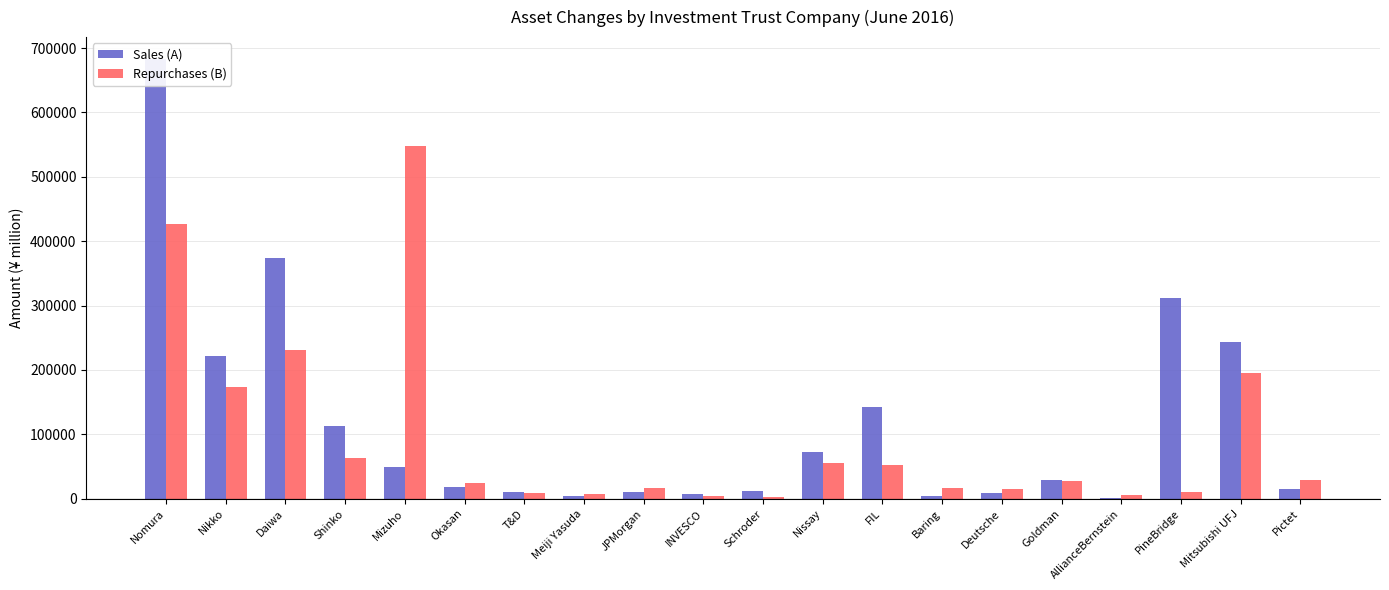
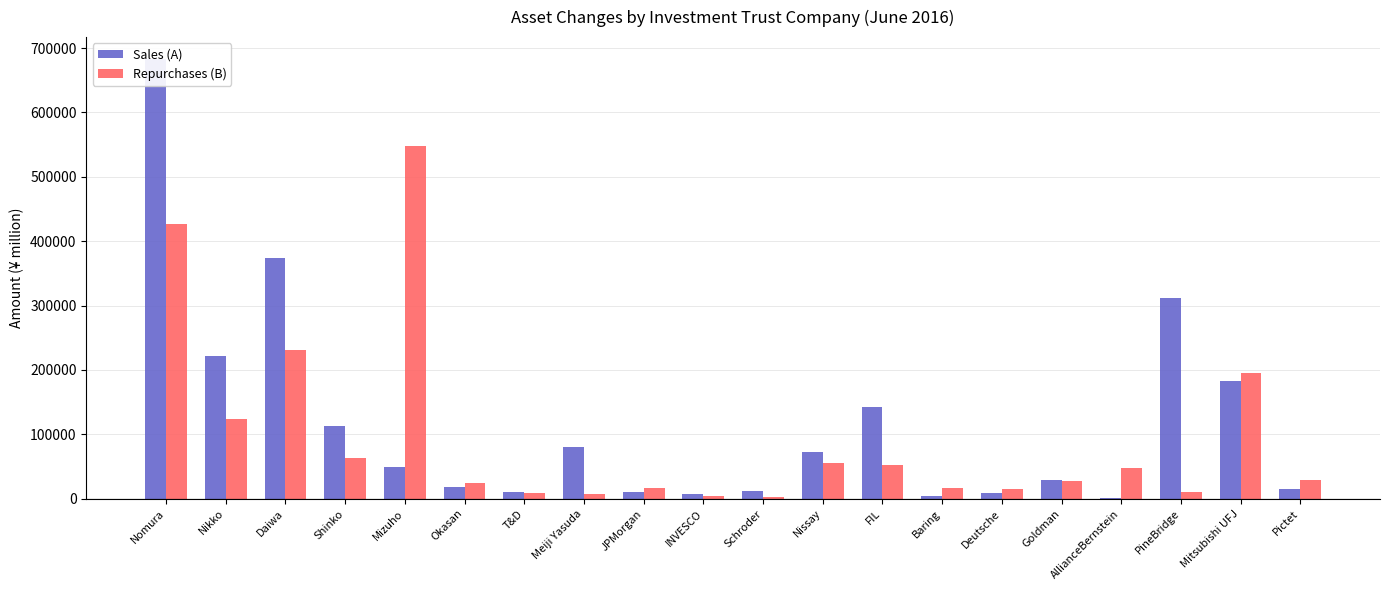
Repurchases (B), Nikko: 170000 -> 120000
Sales (A), Meiji Yasuda: 0 -> 80000
Repurchases (B), AllianceBernstein: 10000 -> 50000
Sales (A), Mitsubishi UFJ: 240000 -> 180000
